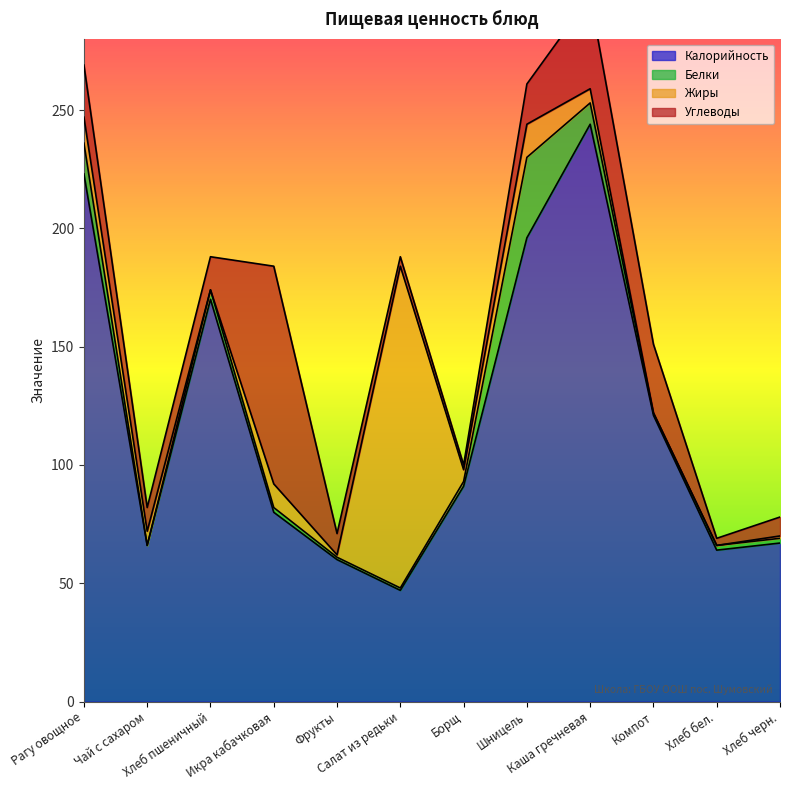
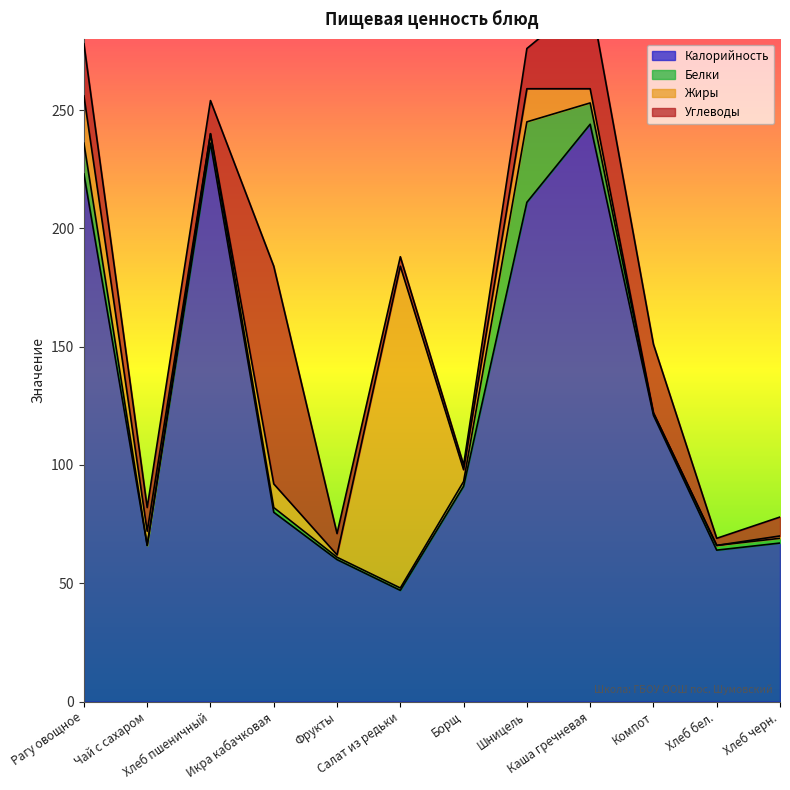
Жиры, Рагу овощное: 11 -> 20
Калорийность, Хлеб пшеничный: 170 -> 236
Калорийность, Шницель: 196 -> 211
